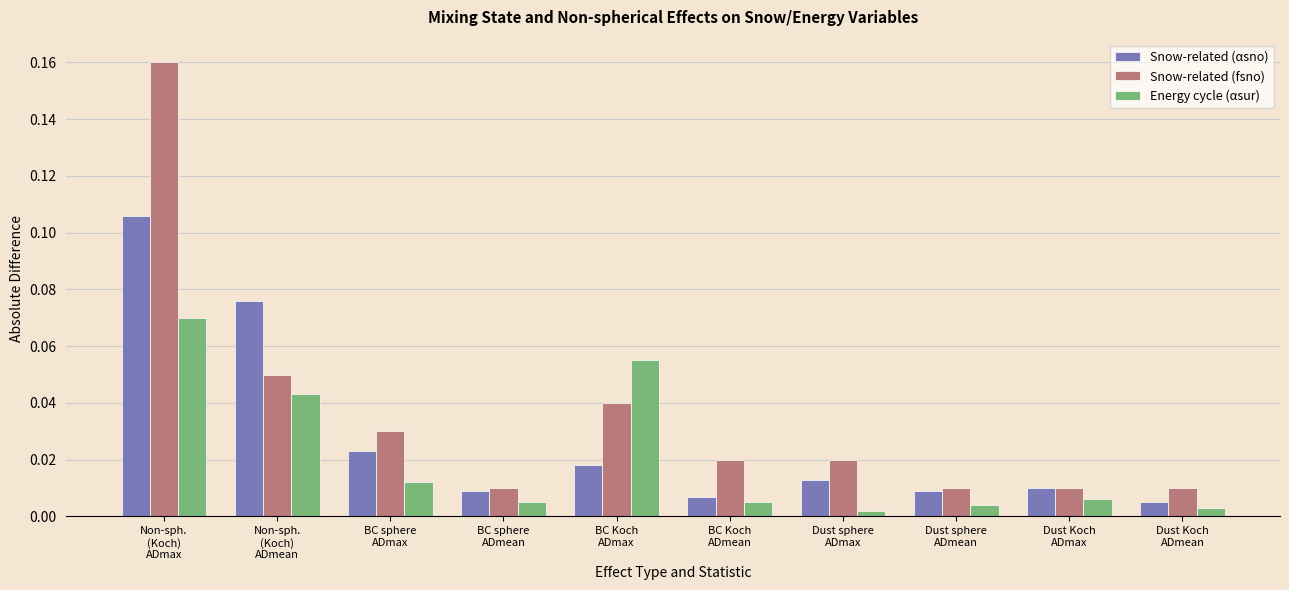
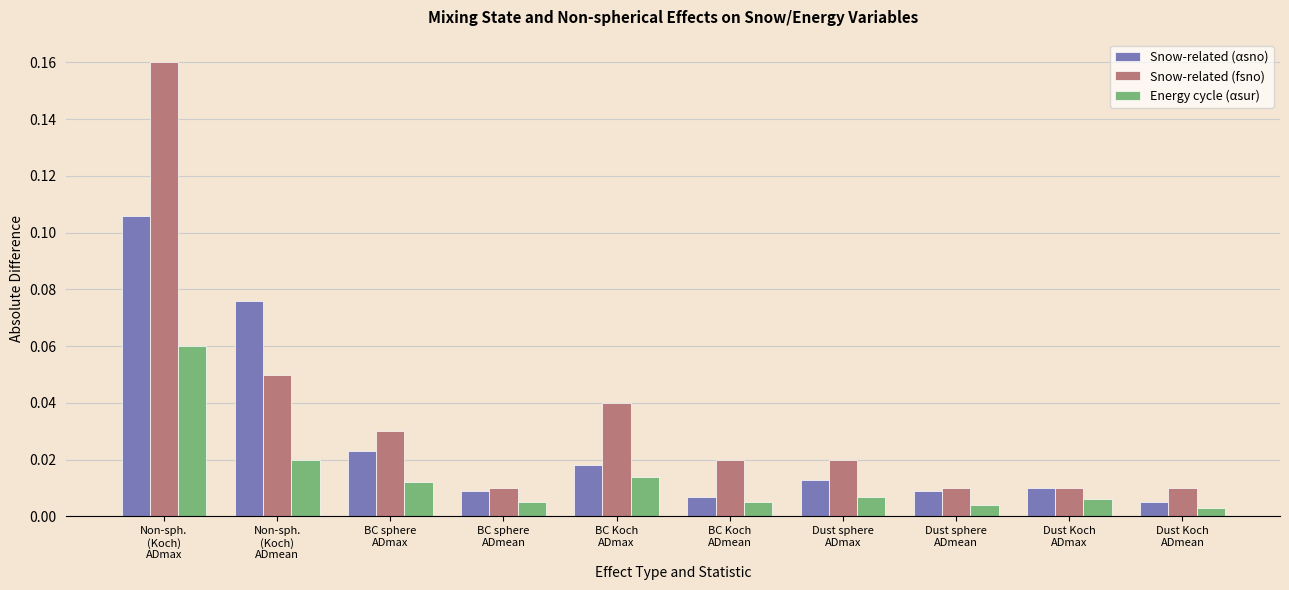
Energy cycle (αsur), Non-sph. (Koch) ADmax: 0.07 -> 0.06
Energy cycle (αsur), Non-sph. (Koch) ADmean: 0.043 -> 0.020
Energy cycle (αsur), BC Koch ADmax: 0.055 -> 0.014
Energy cycle (αsur), Dust sphere ADmax: 0.002 -> 0.007
